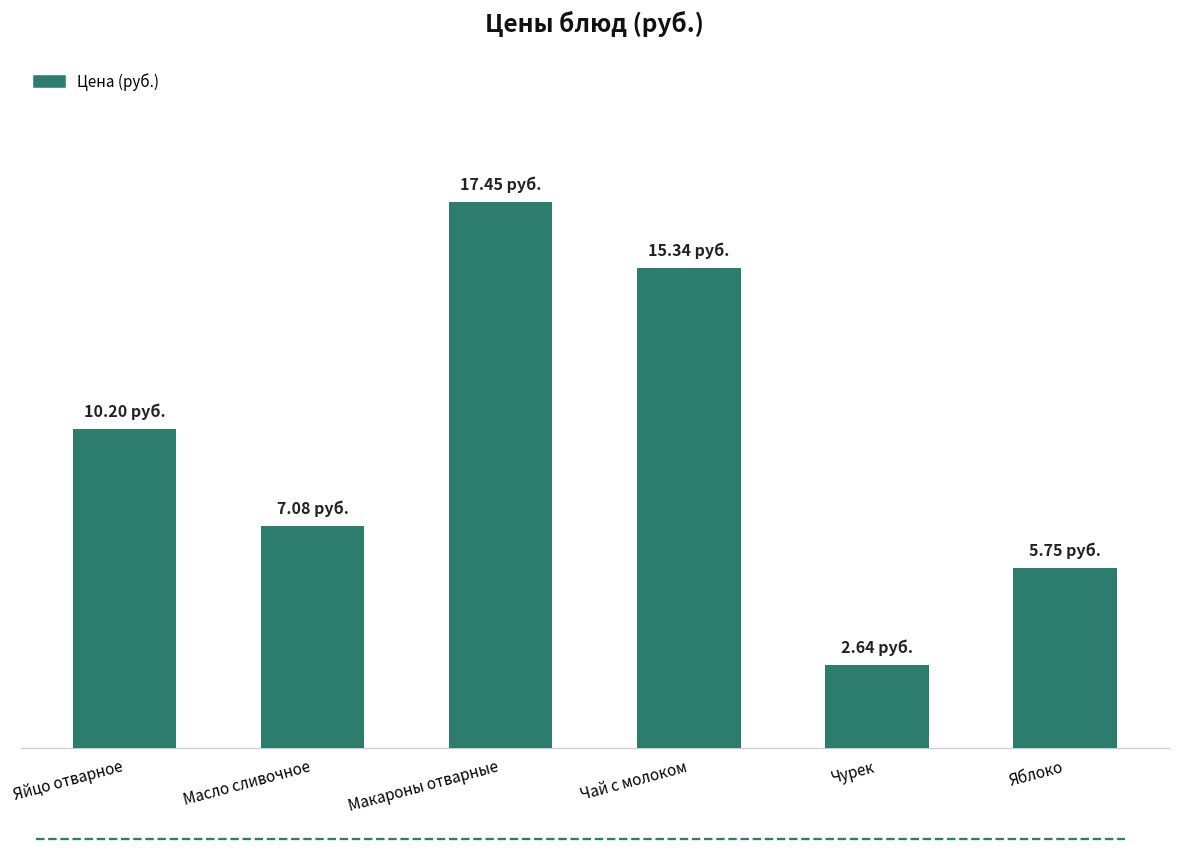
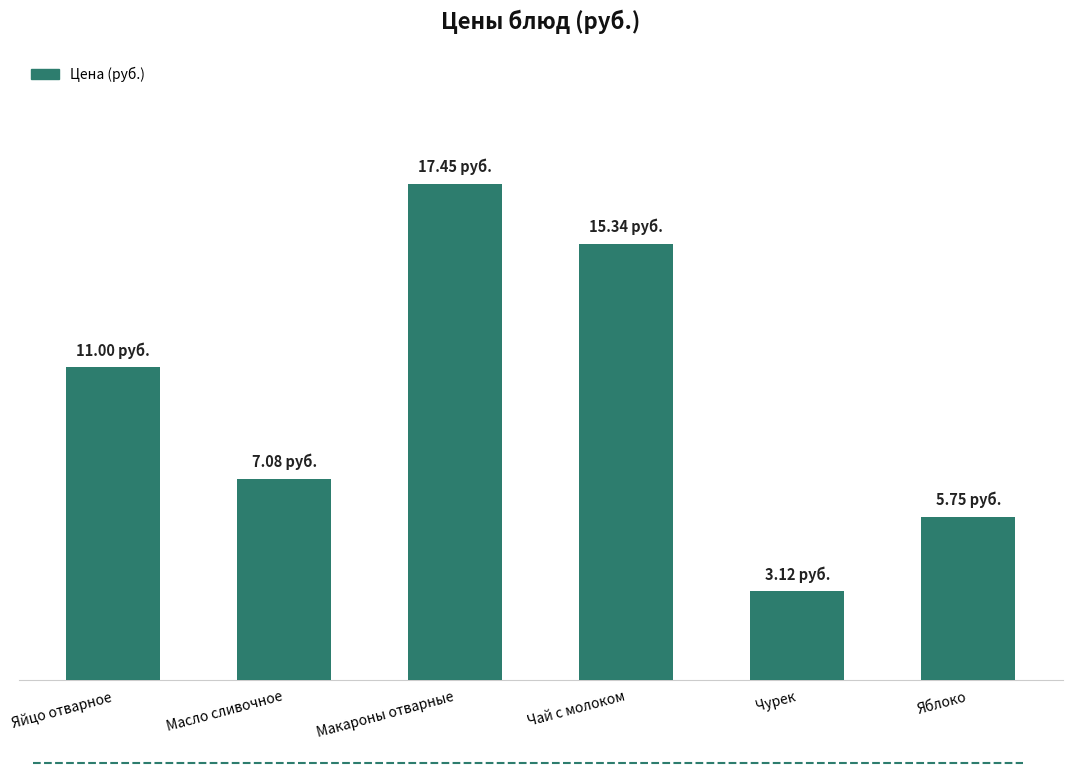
Яйцо отварное: 10.20 -> 11.00
Чурек: 2.64 -> 3.12
